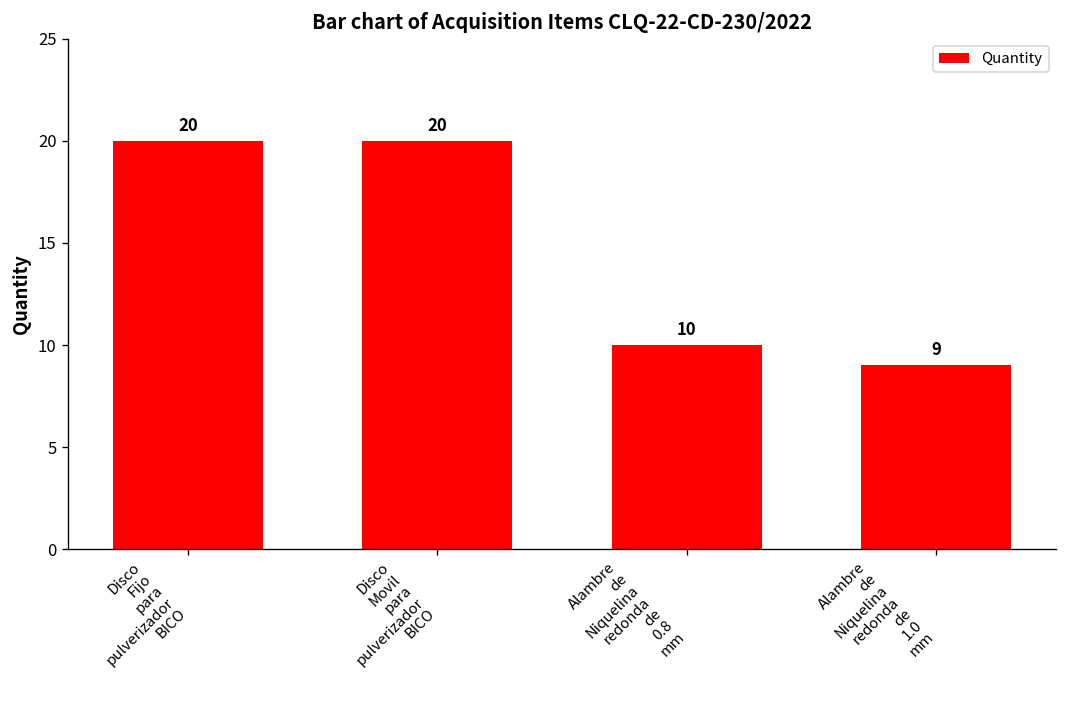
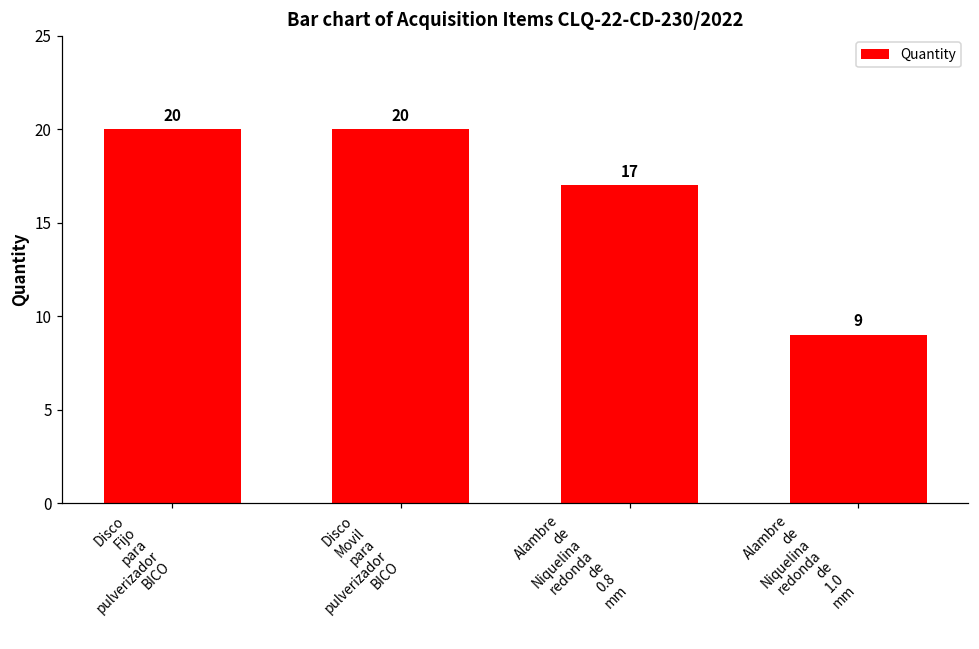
Alambre de Niquelina redonda de 0.8 mm: 10 -> 17
